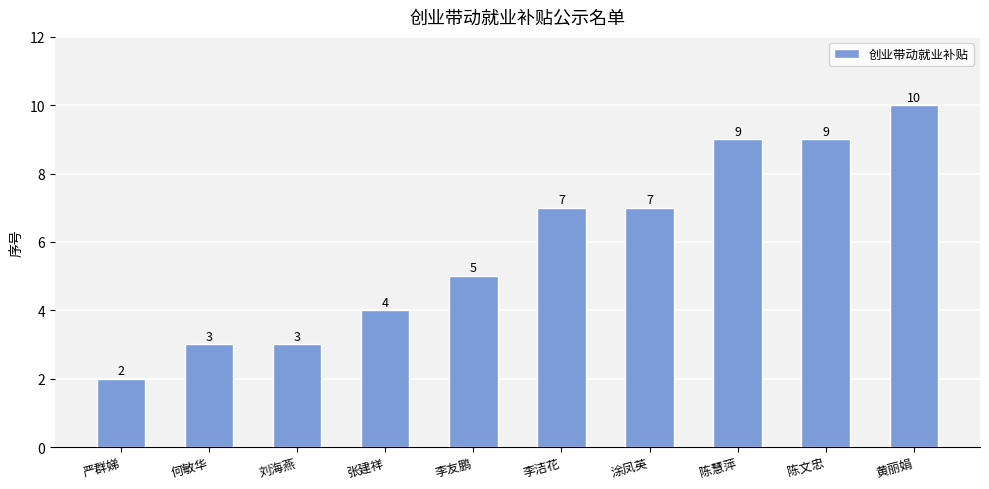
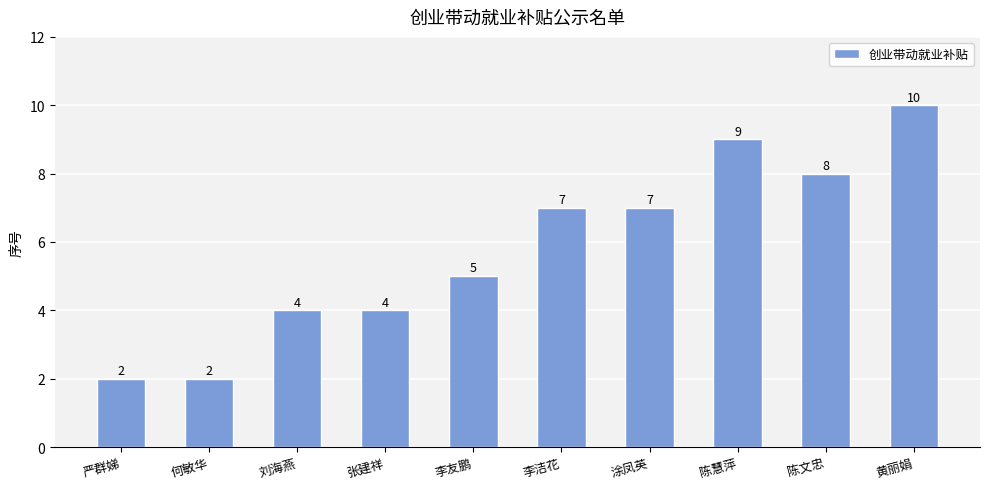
何敏华: 3 -> 2
刘海燕: 3 -> 4
陈文忠: 9 -> 8
